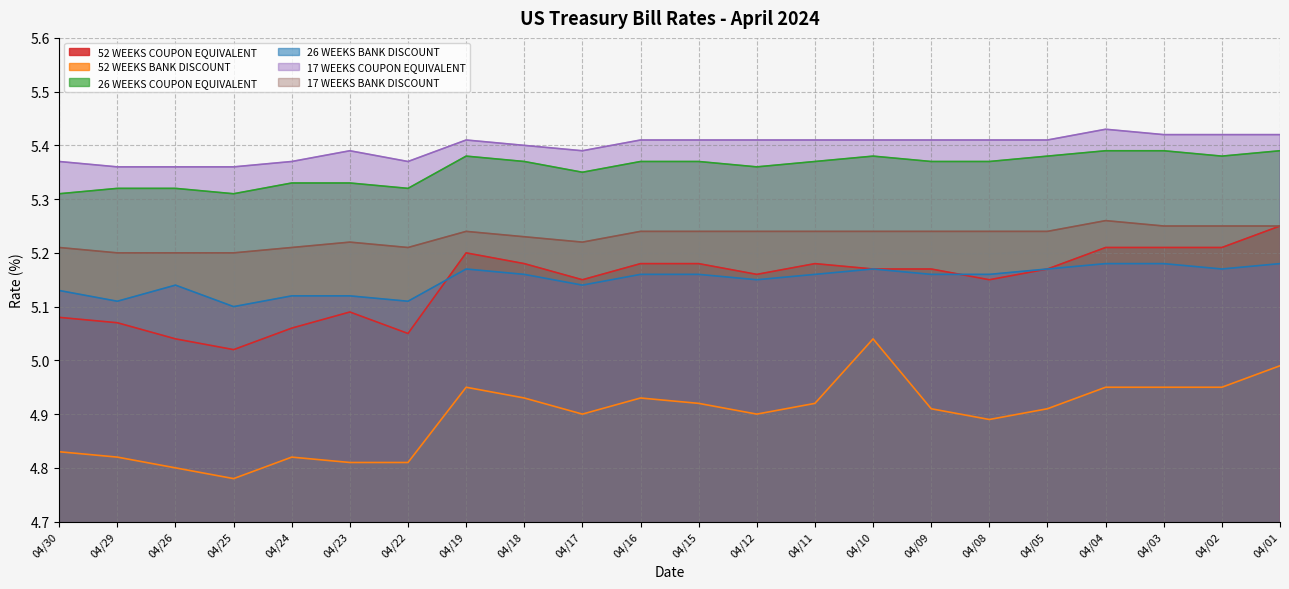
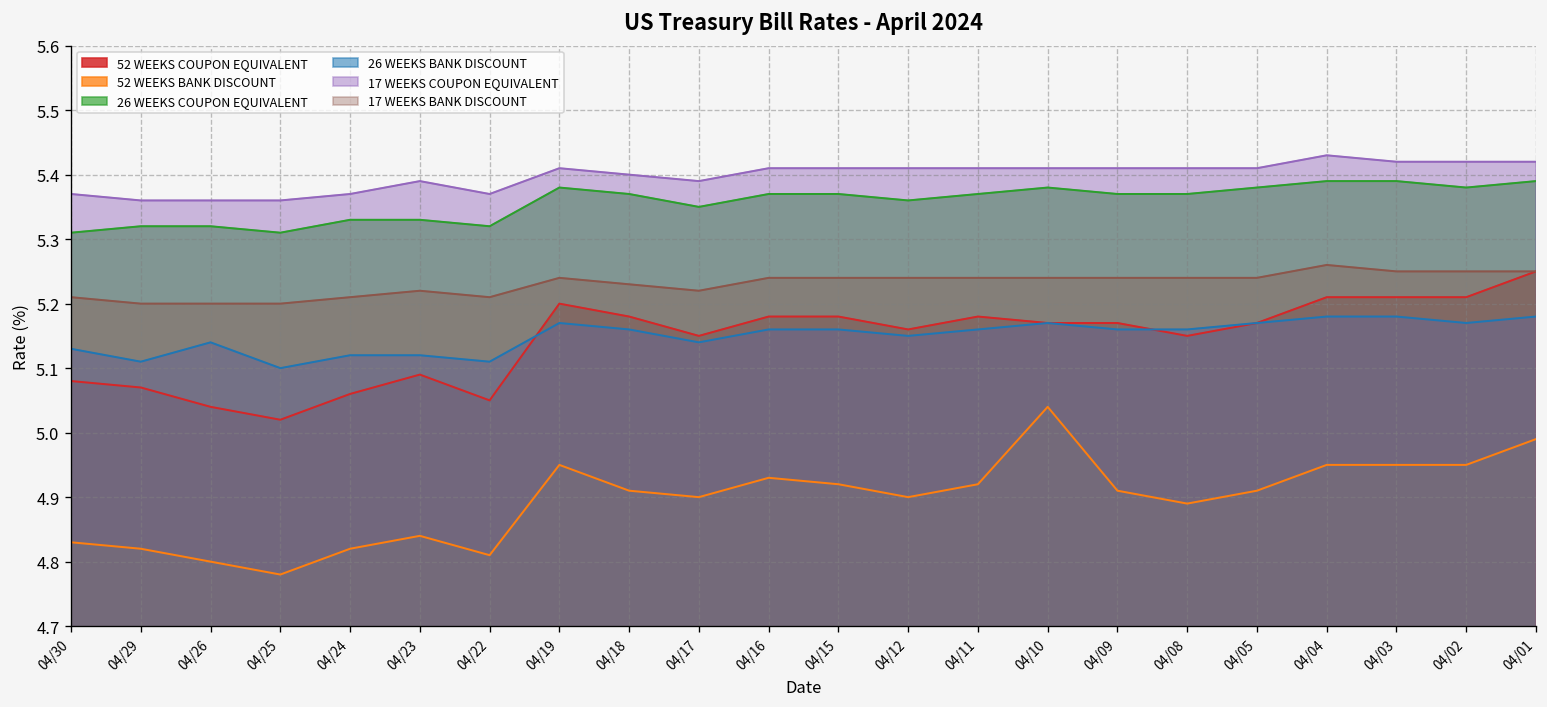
52 WEEKS BANK DISCOUNT, 04/23: 4.81 -> 4.84
52 WEEKS BANK DISCOUNT, 04/18: 4.93 -> 4.91
